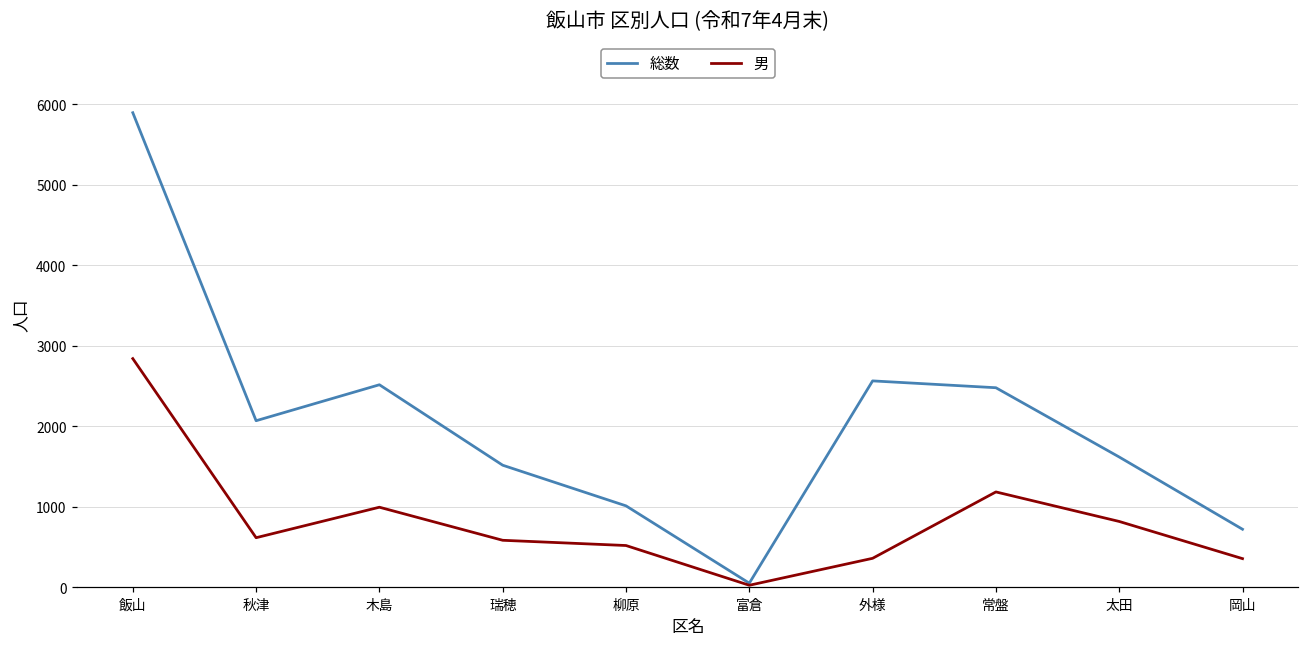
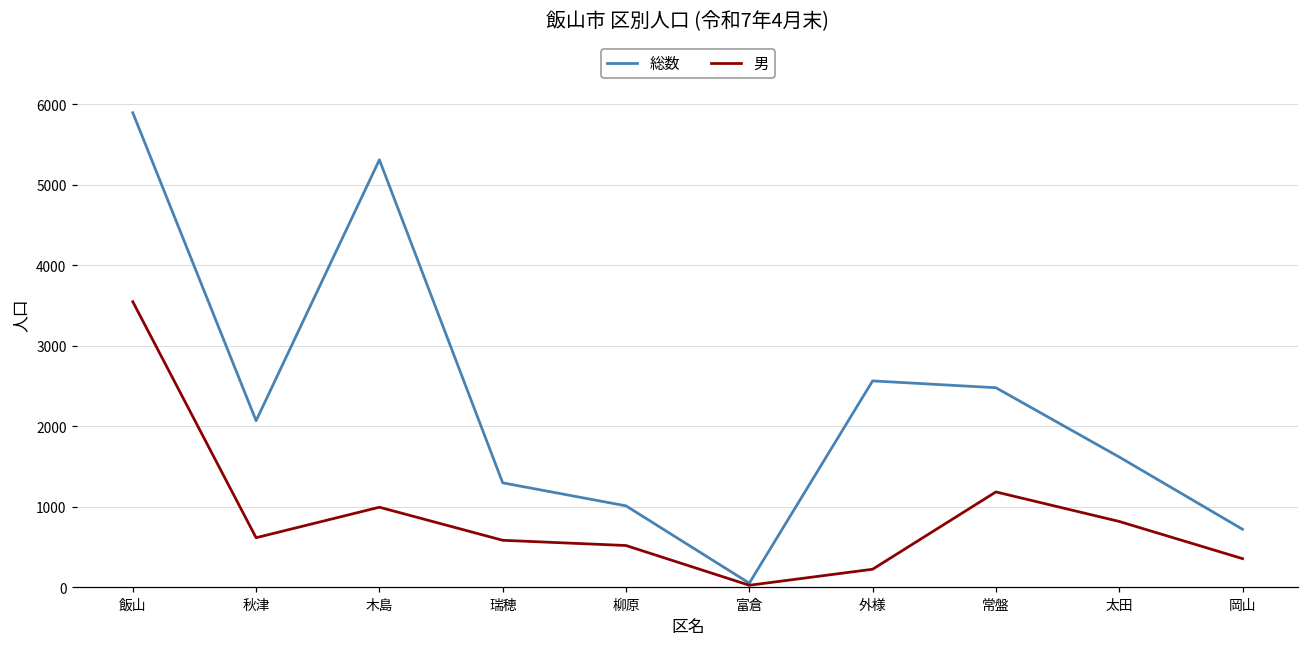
男, 飯山: 2800 -> 3500
総数, 木島: 2500 -> 5300
総数, 瑞穂: 1500 -> 1300
男, 外様: 400 -> 200
